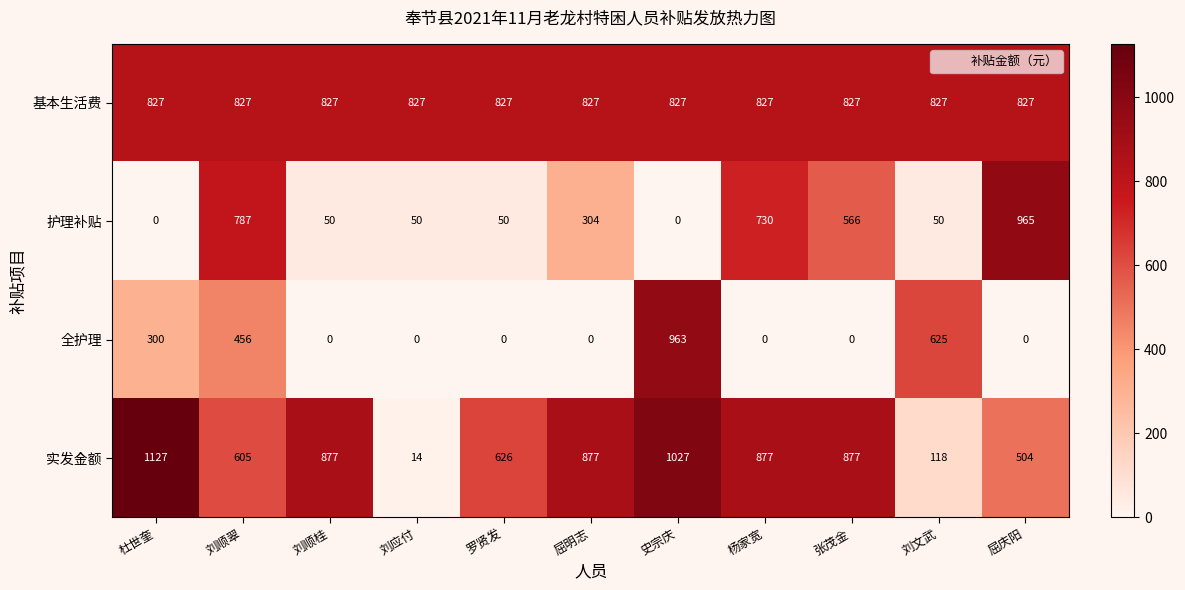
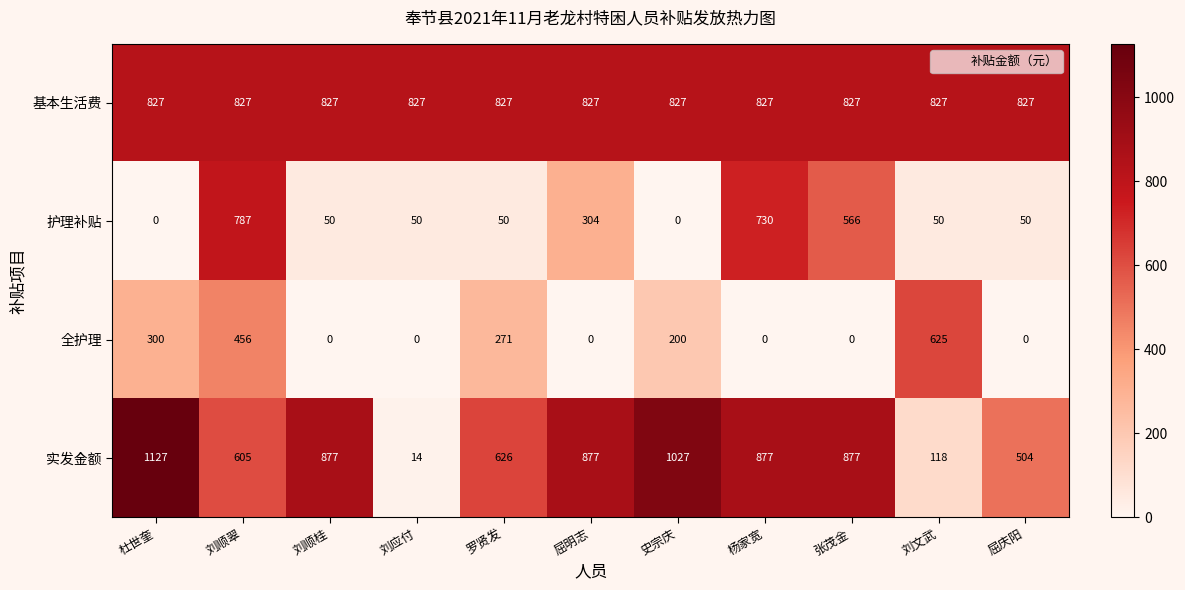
护理补贴, 屈庆阳: 965 -> 50
全护理, 罗贤发: 0 -> 271
全护理, 史宗庆: 963 -> 200
